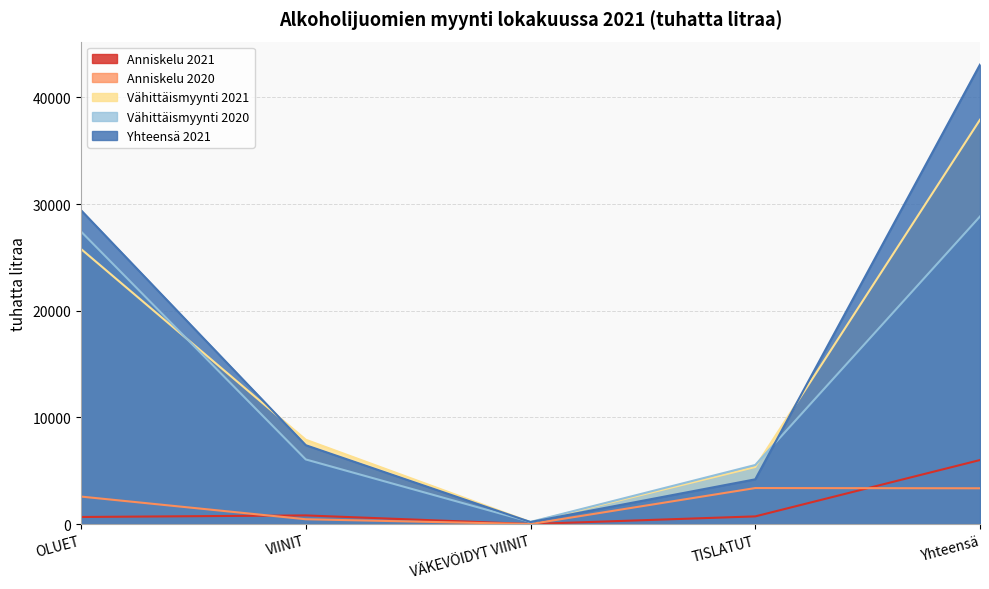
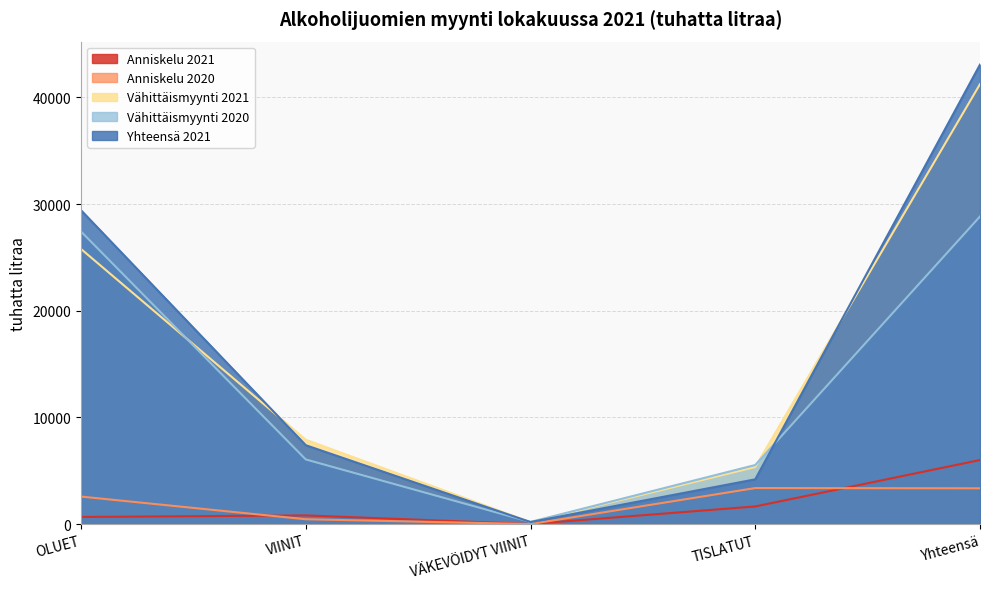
Anniskelu 2021, TISLATUT: 700 -> 1700
Vähittäismyynti 2021, Yhteensä: 37900 -> 41200
